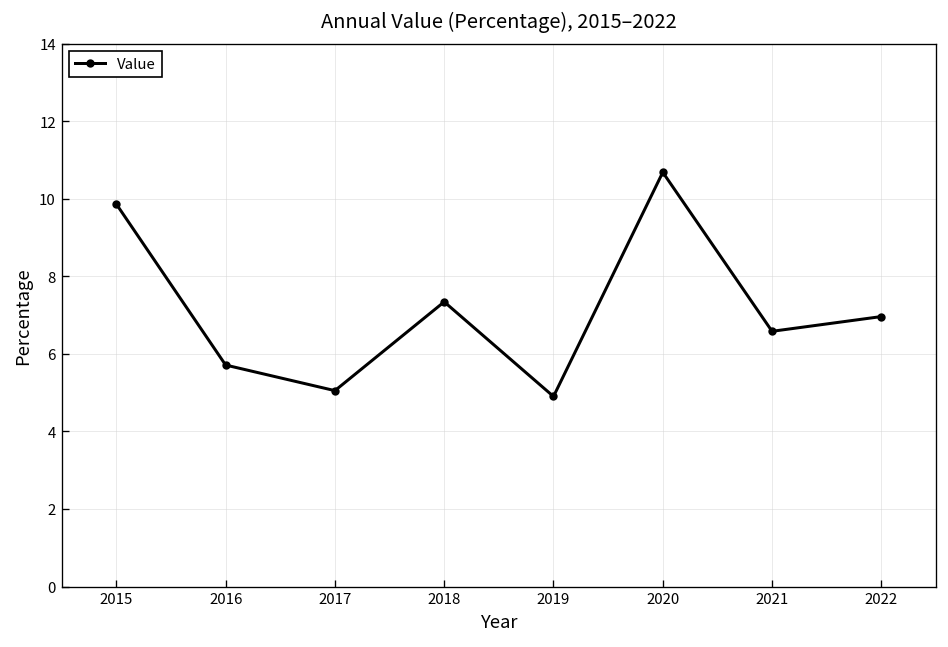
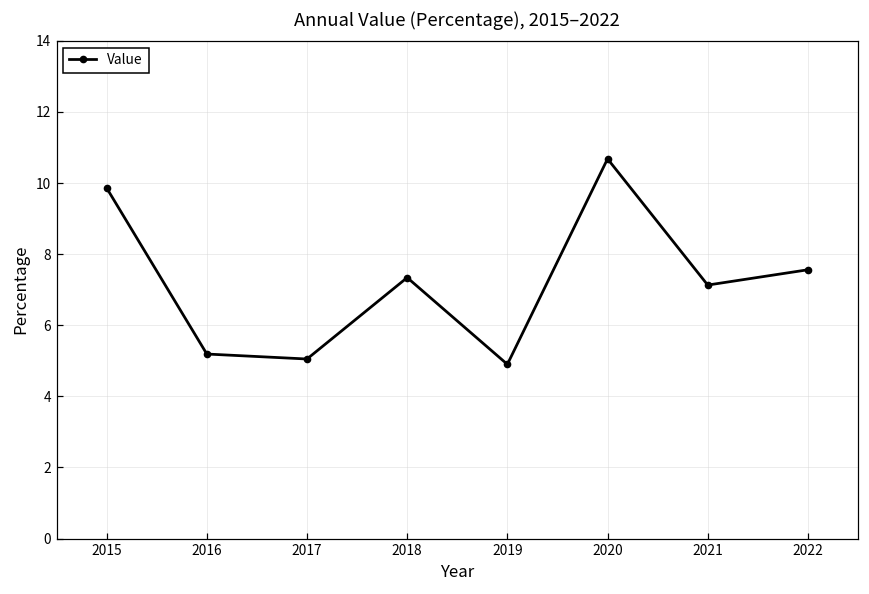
2016: 5.7 -> 5.2
2021: 6.6 -> 7.1
2022: 7.0 -> 7.6
